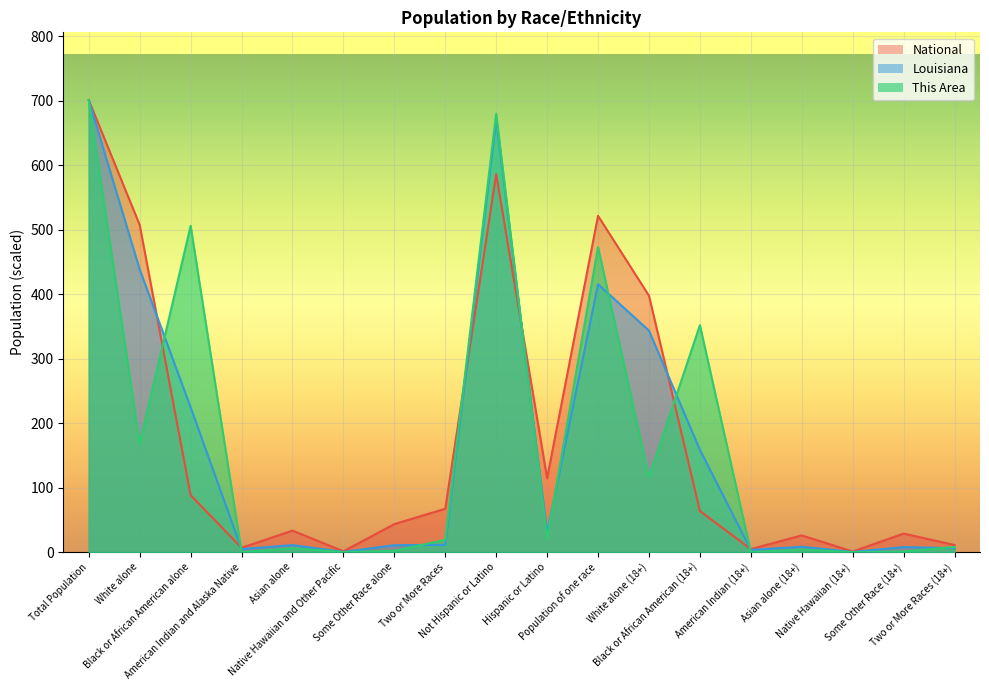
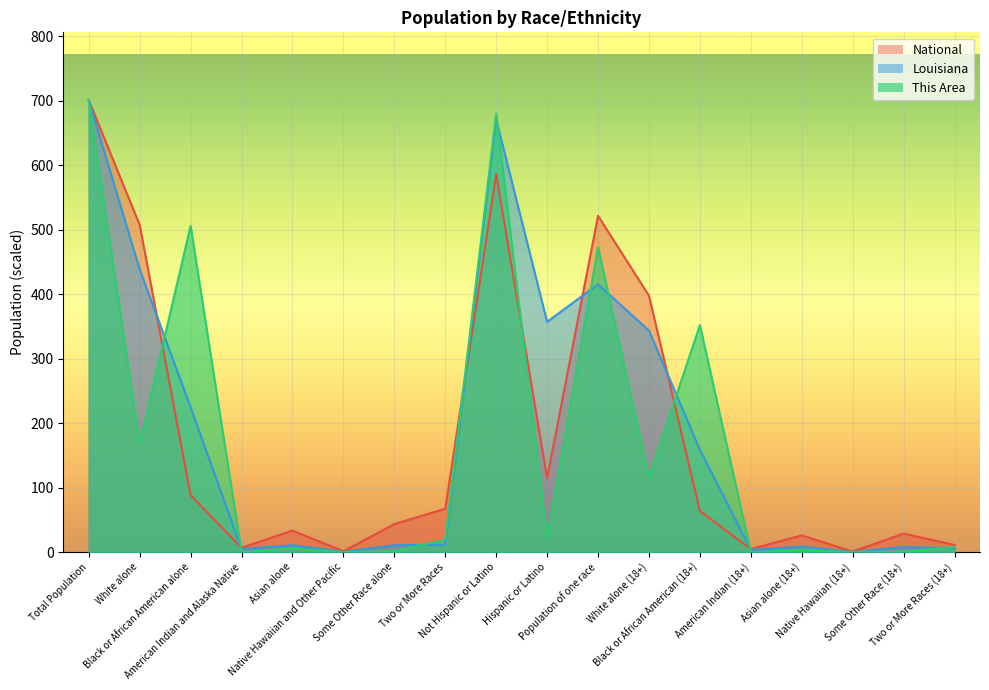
Louisiana, Hispanic or Latino: 30 -> 360
